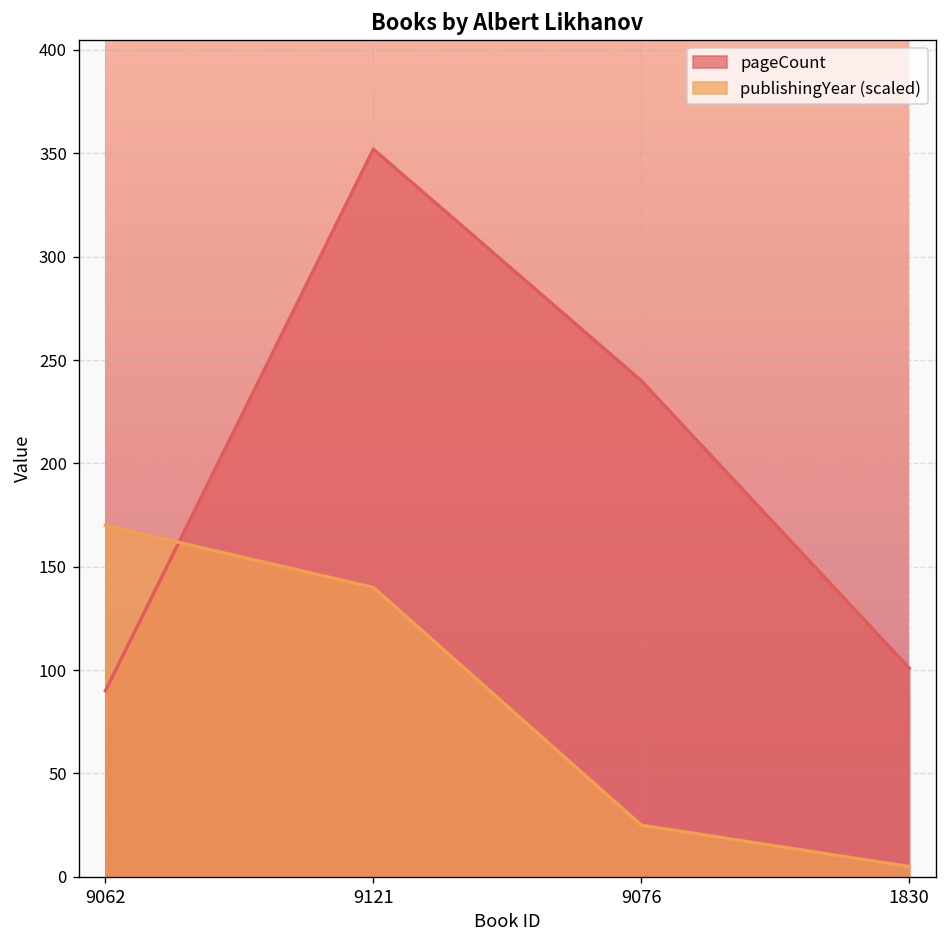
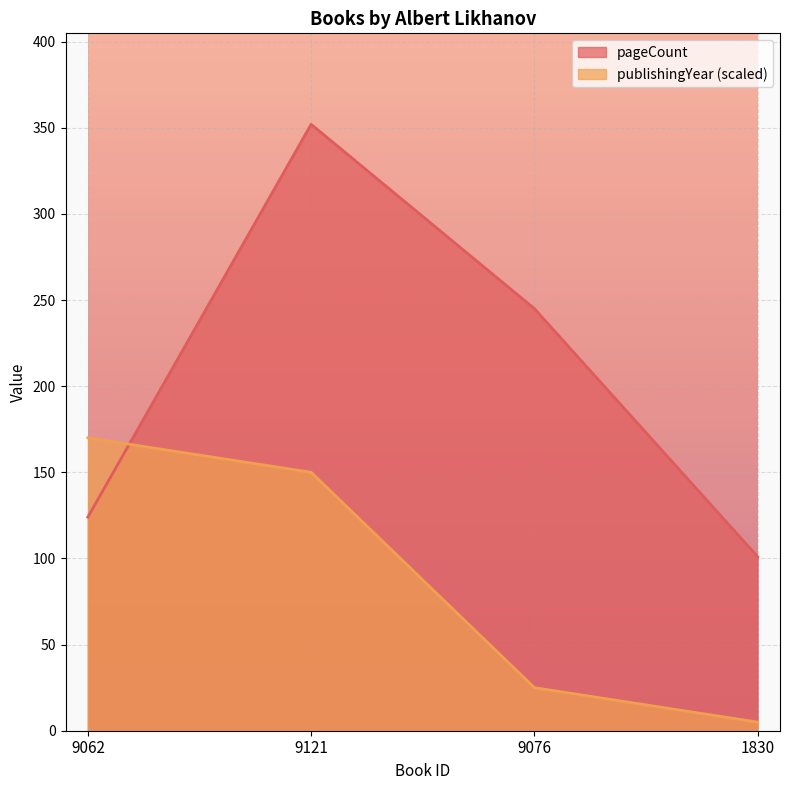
pageCount, 9062: 90 -> 124
publishingYear (scaled), 9121: 140 -> 150
pageCount, 9076: 240 -> 245
